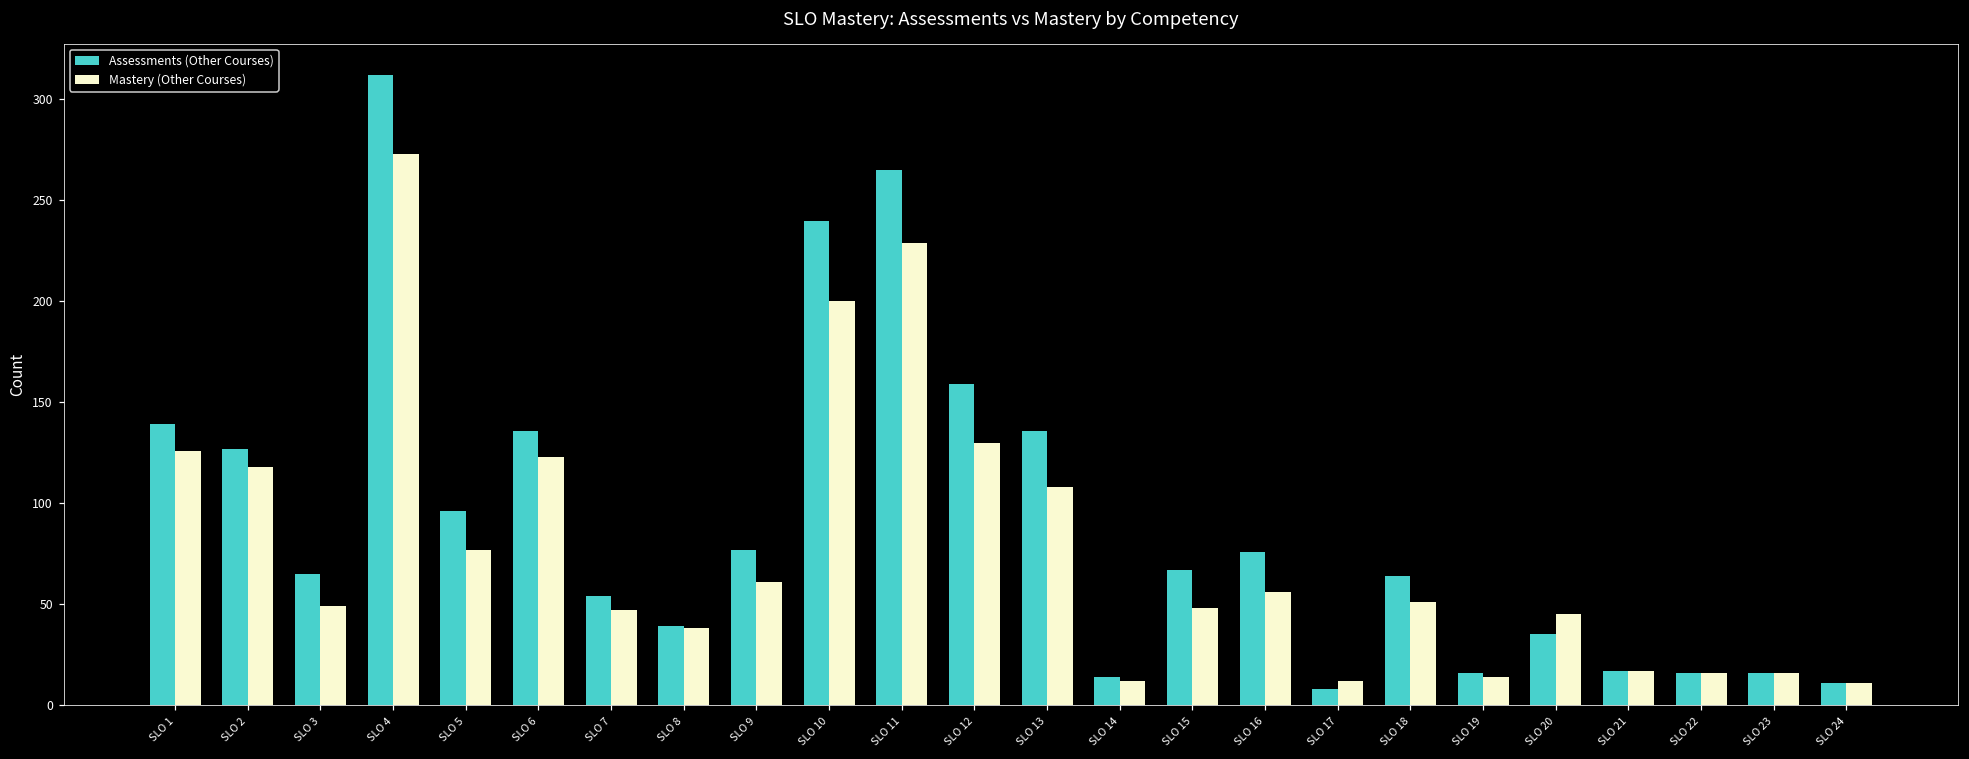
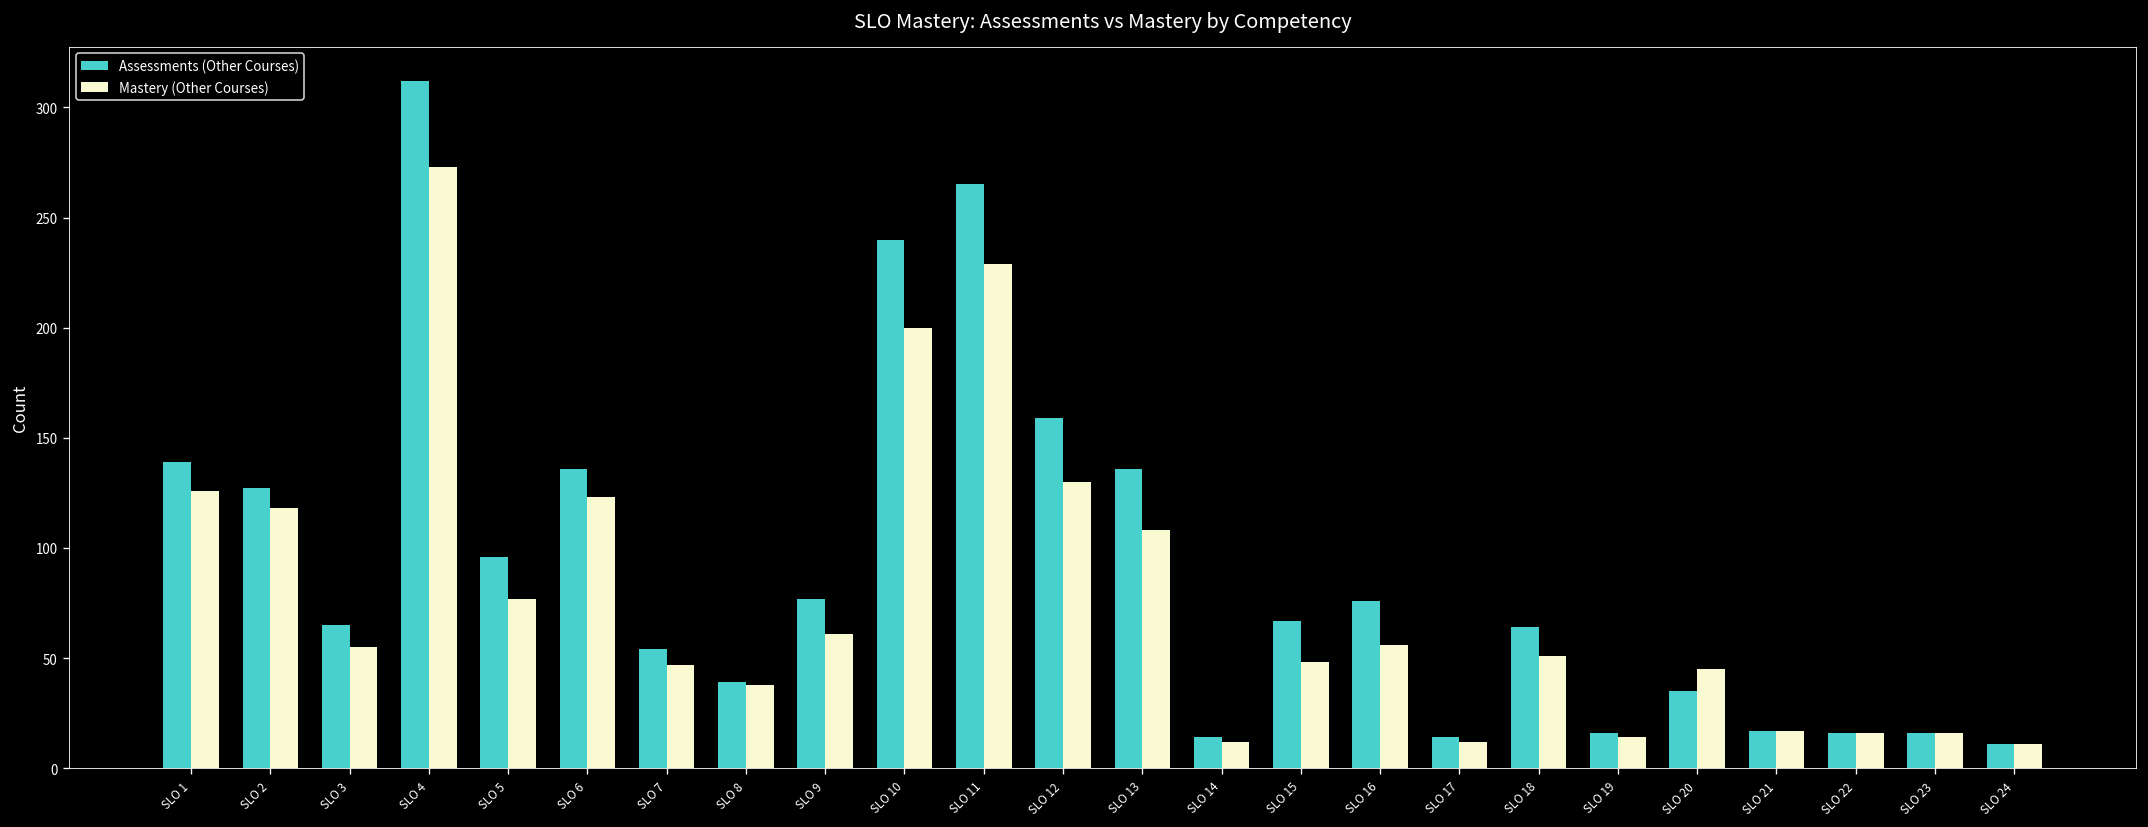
Mastery (Other Courses), SLO 3: 49 -> 55
Assessments (Other Courses), SLO 17: 8 -> 14
